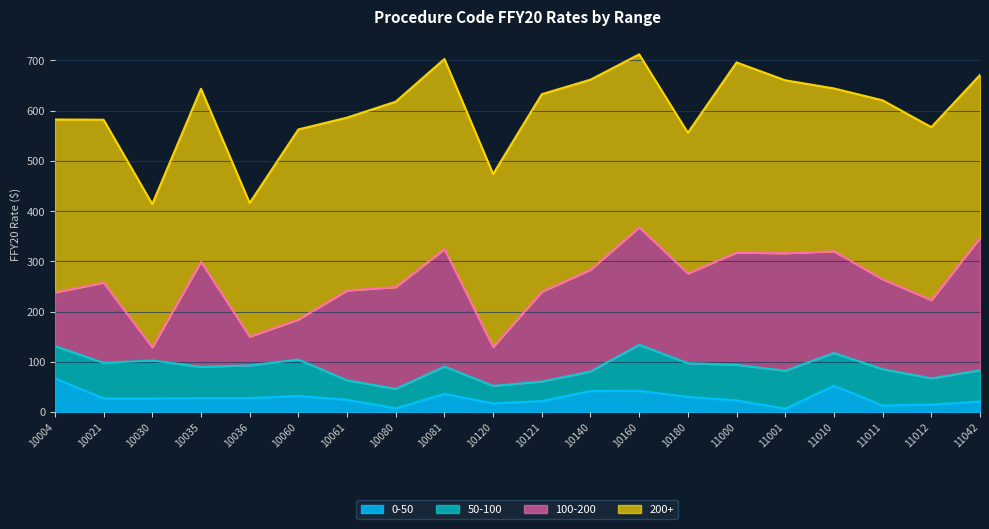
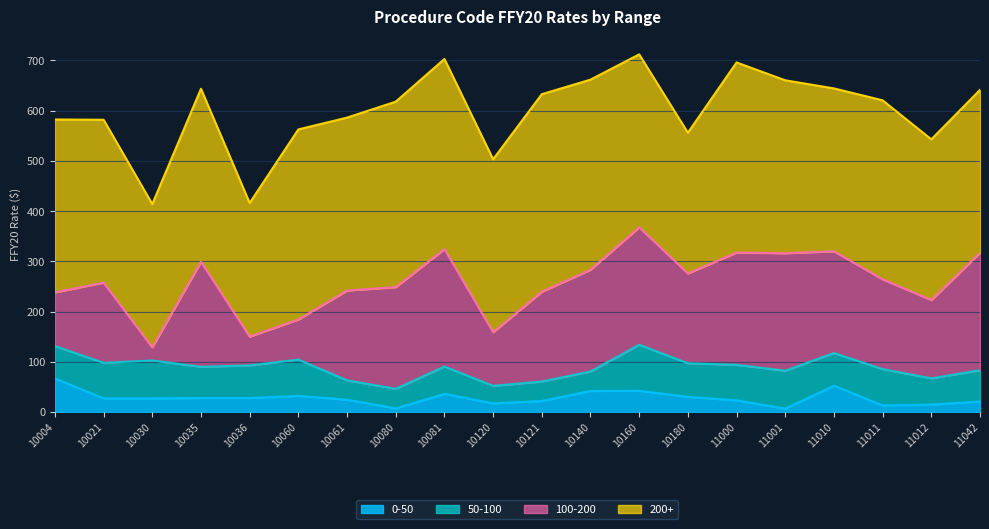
100-200, 10120: 80 -> 110
200+, 11012: 340 -> 320
100-200, 11042: 260 -> 230
